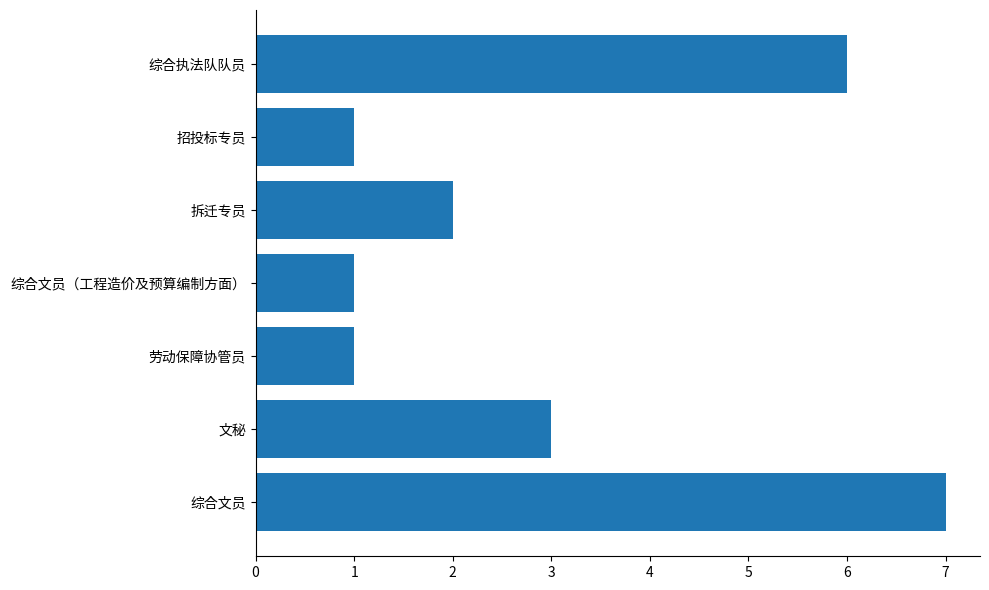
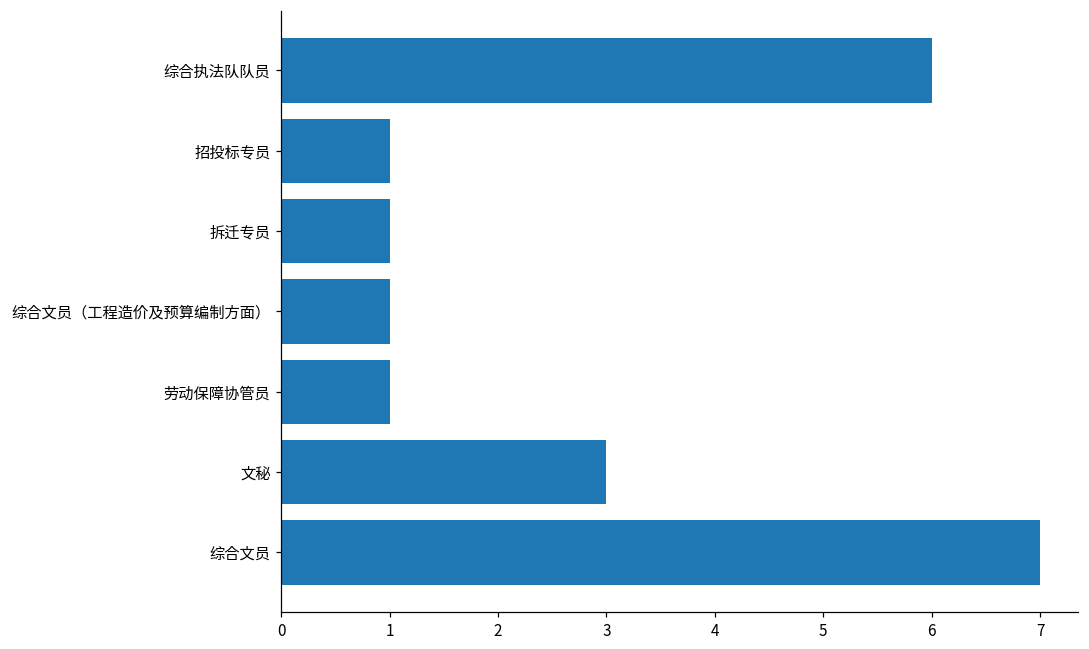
拆迁专员: 2 -> 1
